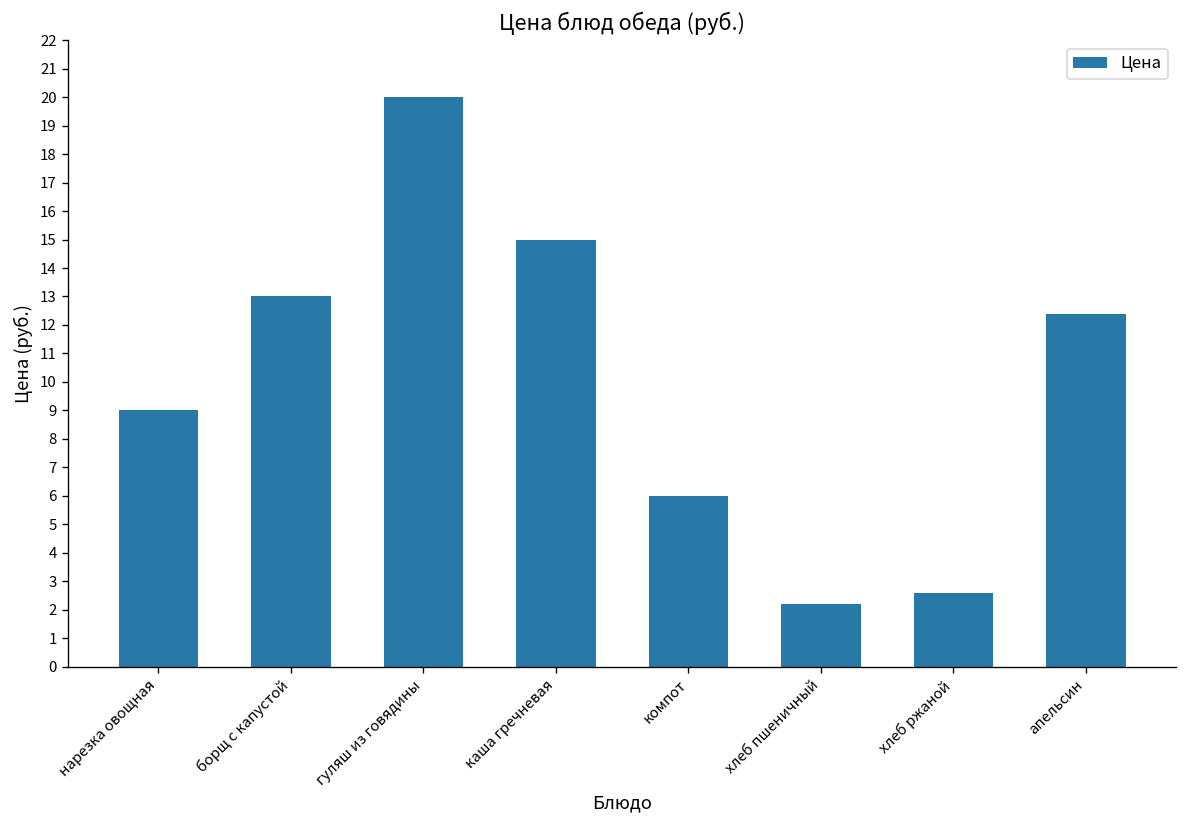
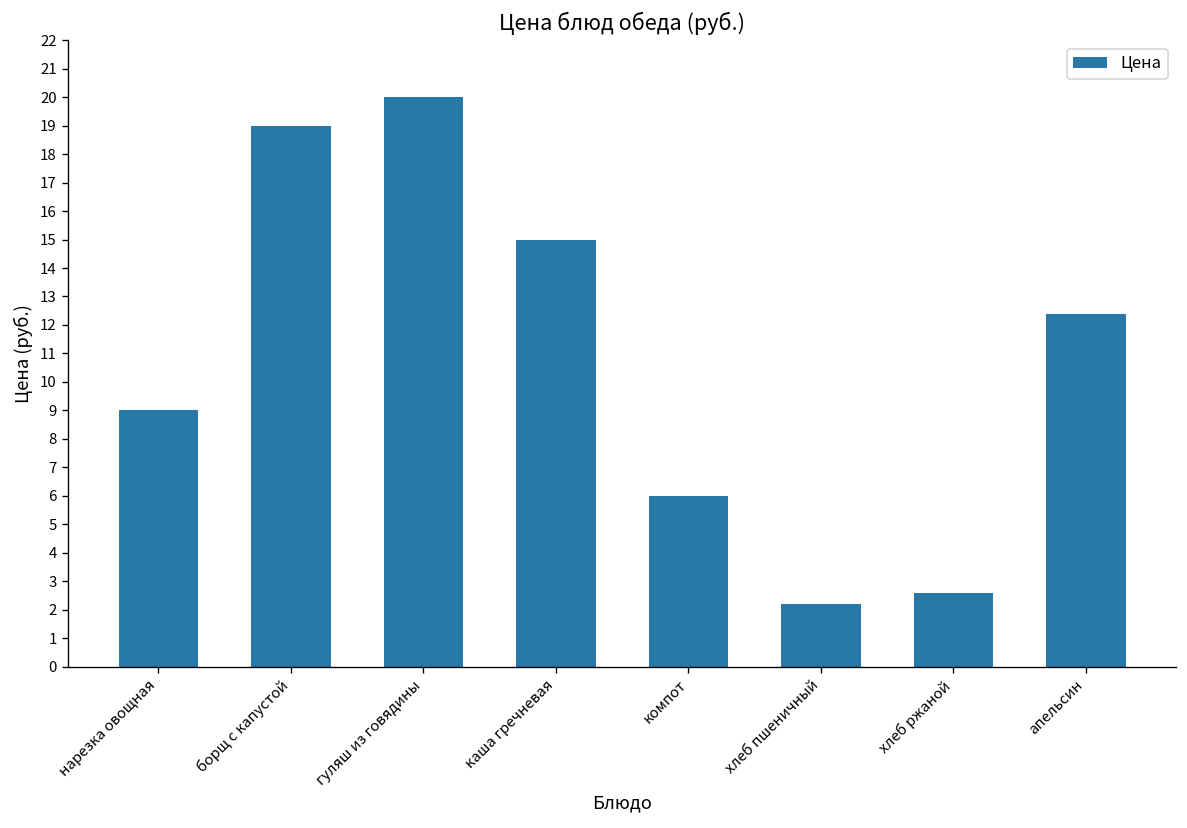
борщ с капустой: 13 -> 19
